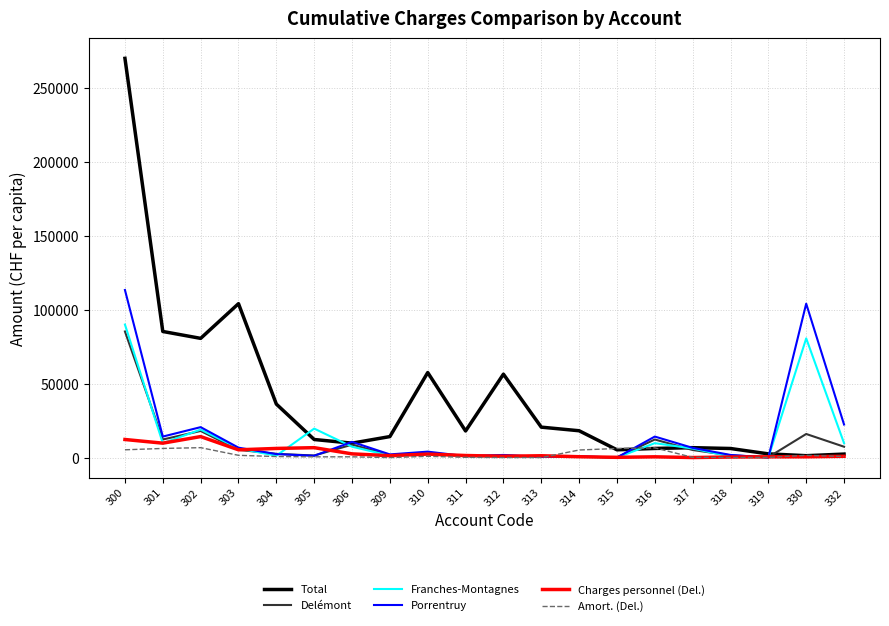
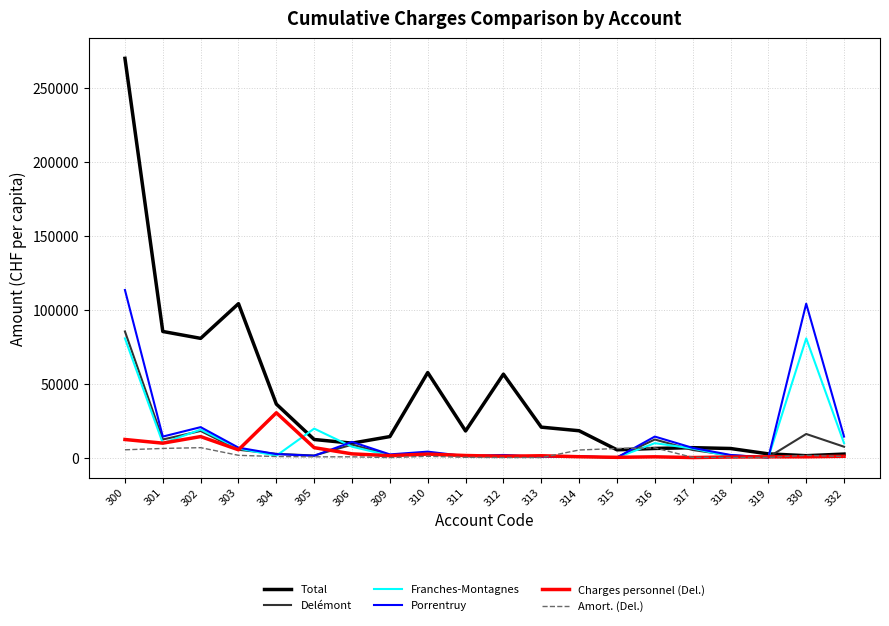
Franches-Montagnes, 300: 90000 -> 81000
Charges personnel (Del.), 304: 6000 -> 30000
Porrentruy, 332: 22000 -> 14000
